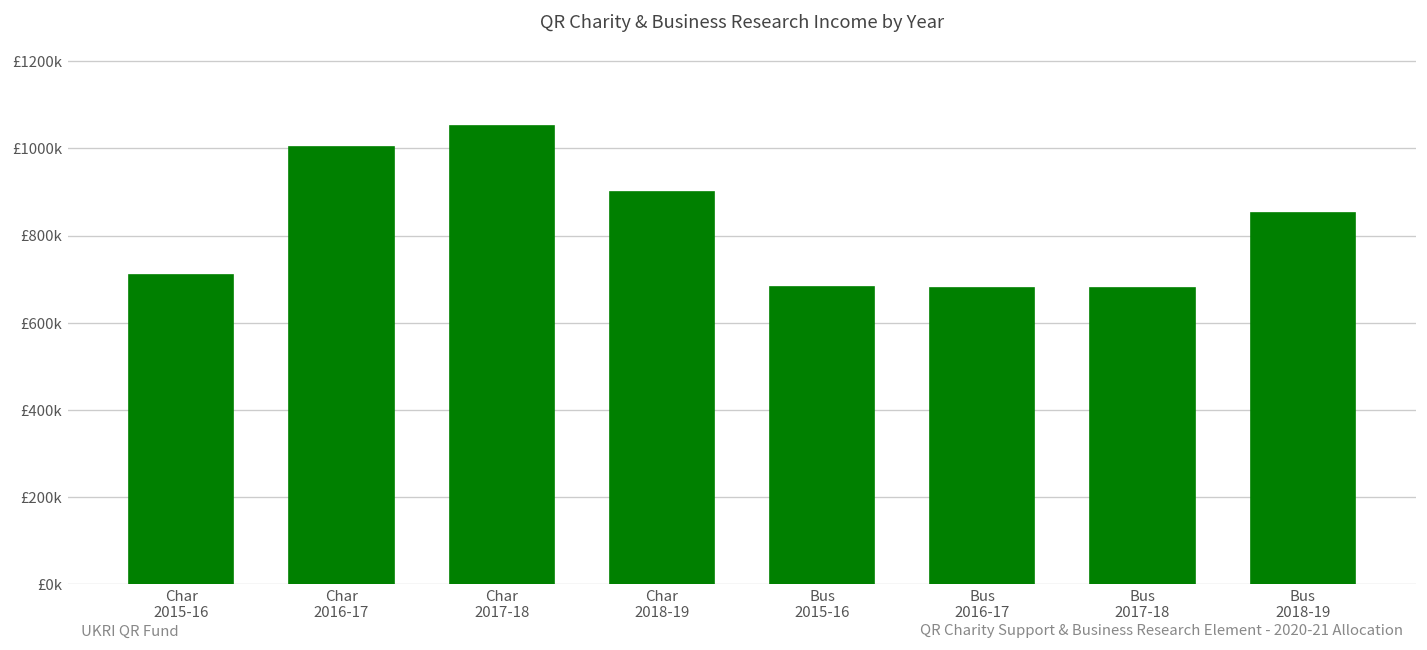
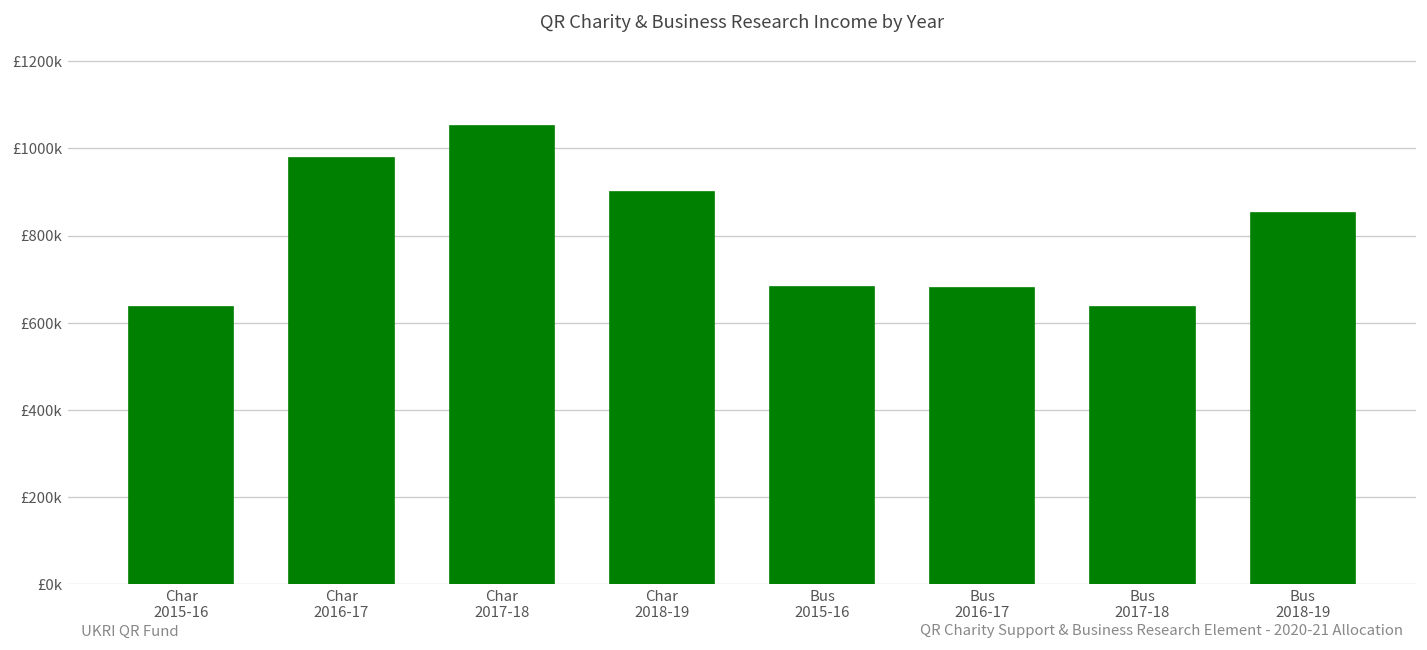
Char 2015-16: £710000 -> £640000
Char 2016-17: £1000000 -> £980000
Bus 2017-18: £680000 -> £640000
